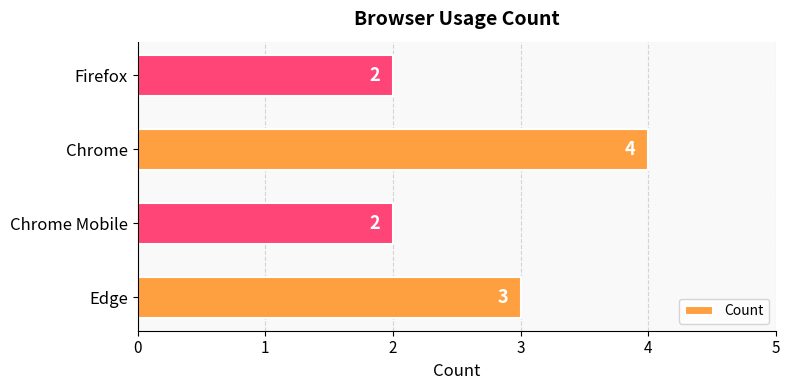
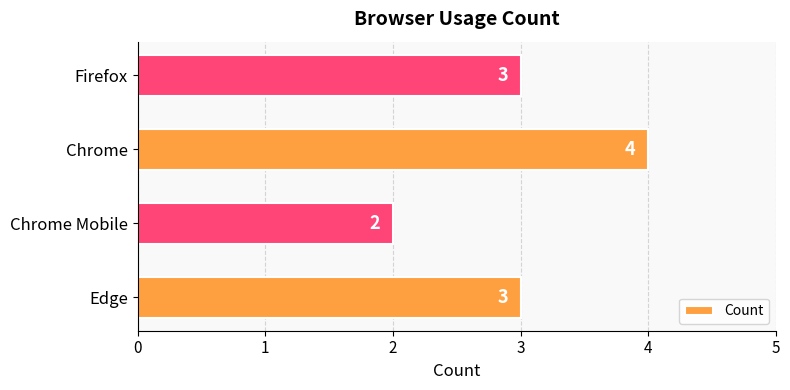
Firefox: 2 -> 3
